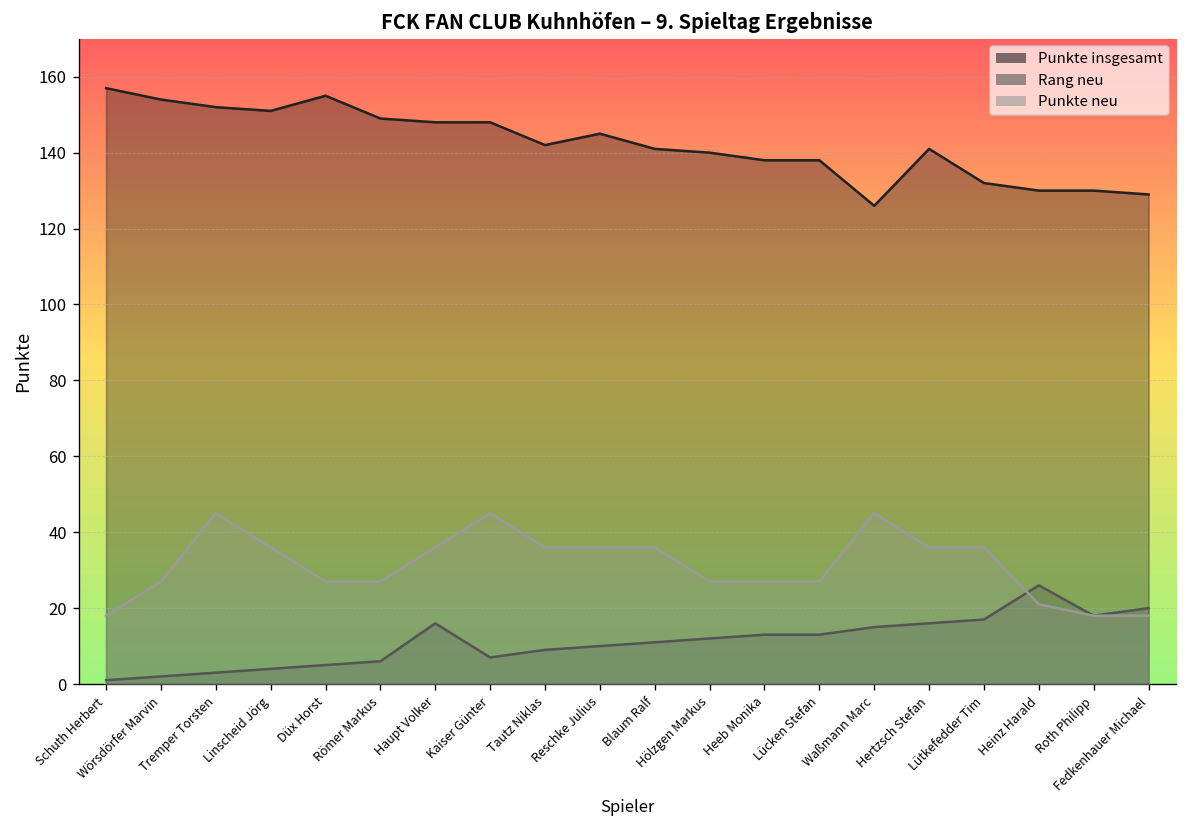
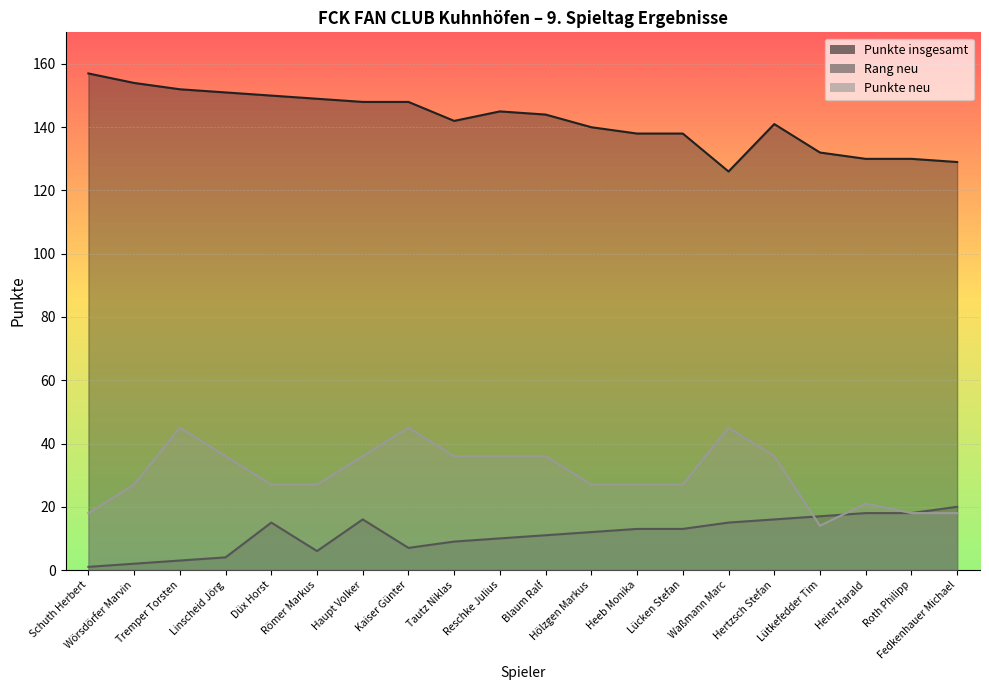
Punkte insgesamt, Düx Horst: 155 -> 150
Rang neu, Düx Horst: 5 -> 15
Punkte insgesamt, Blaum Ralf: 141 -> 144
Punkte neu, Lütkefedder Tim: 36 -> 14
Rang neu, Heinz Harald: 26 -> 18
